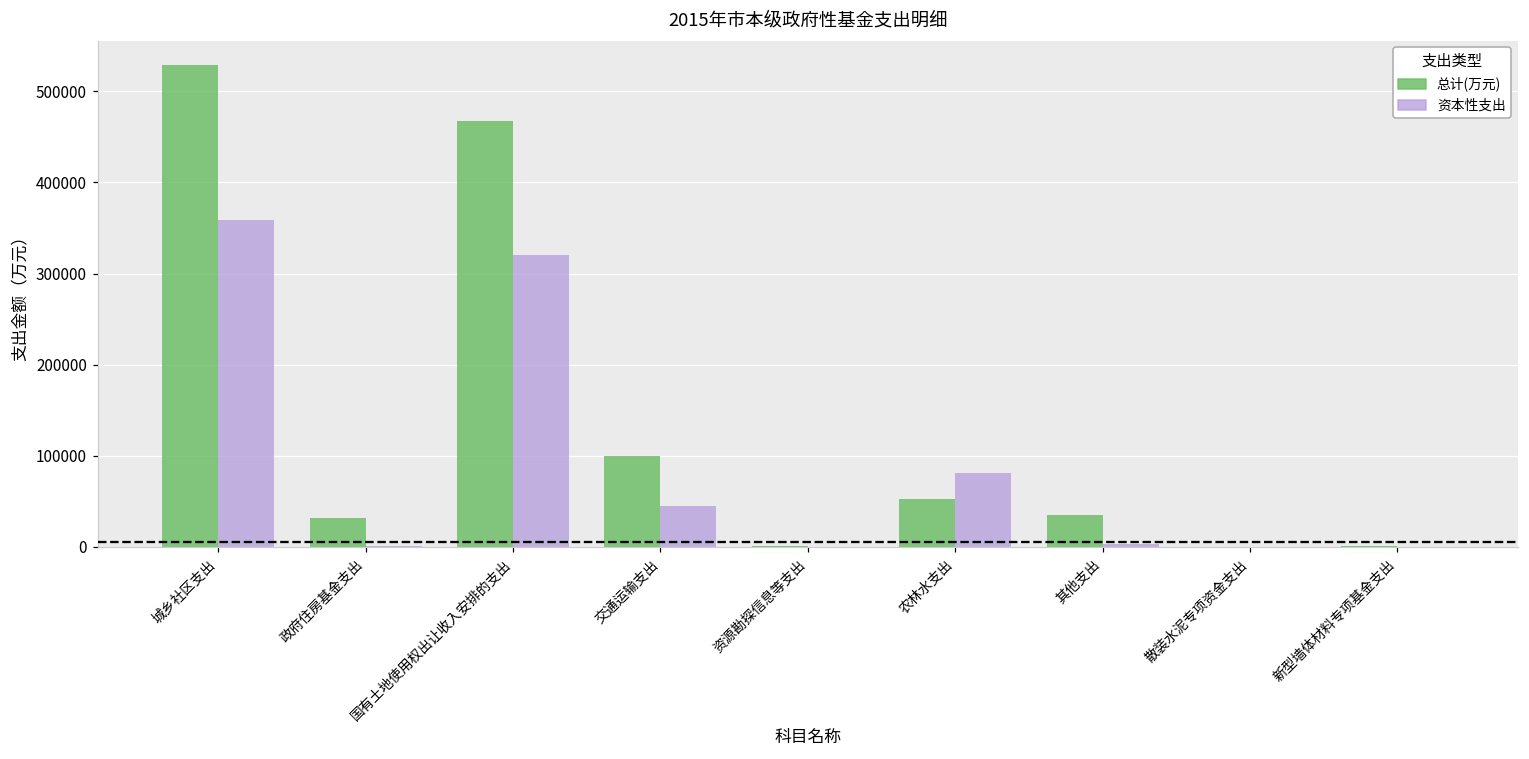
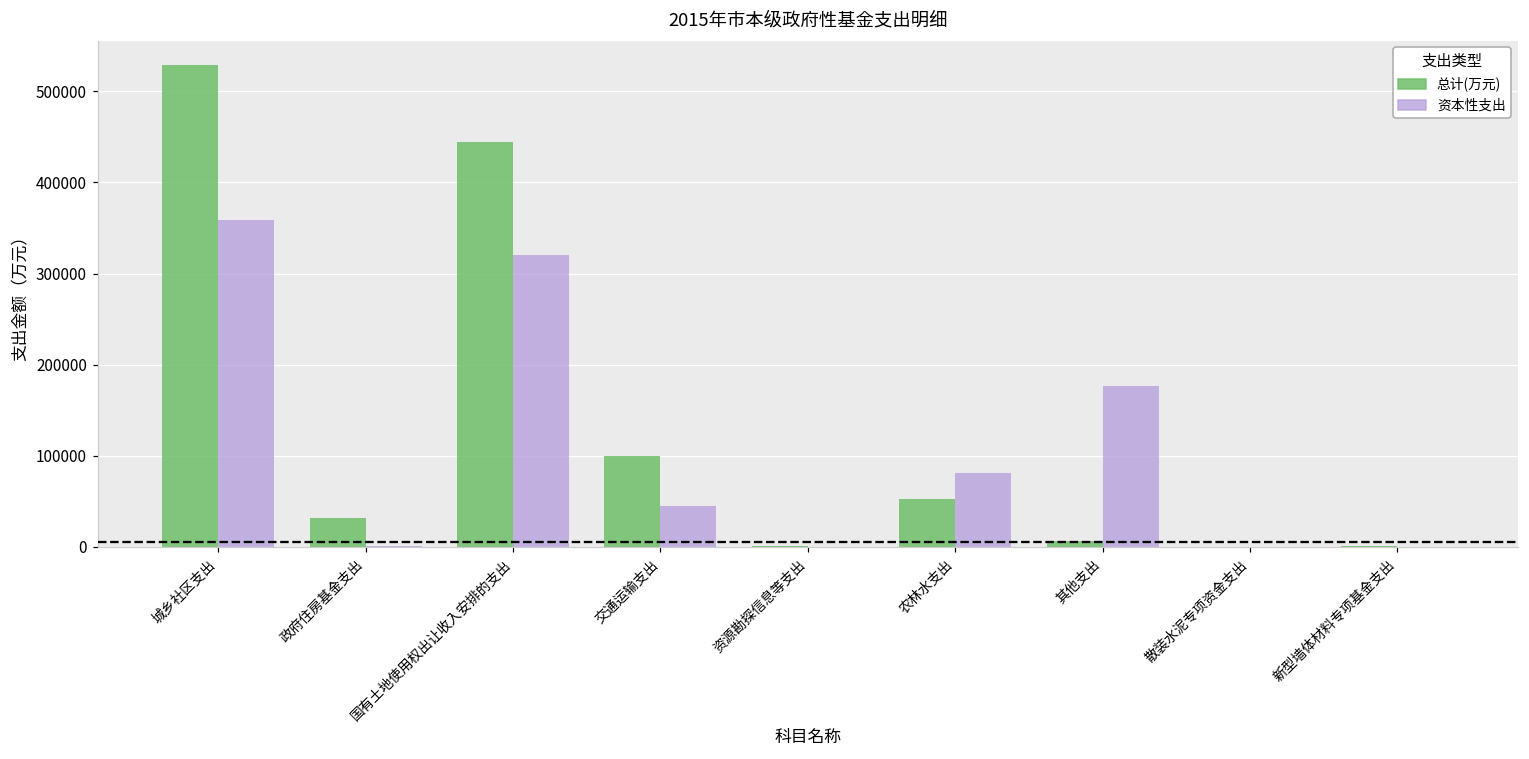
总计(万元), 国有土地使用权出让收入安排的支出: 470000 -> 440000
总计(万元), 其他支出: 40000 -> 10000
资本性支出, 其他支出: 0 -> 180000
